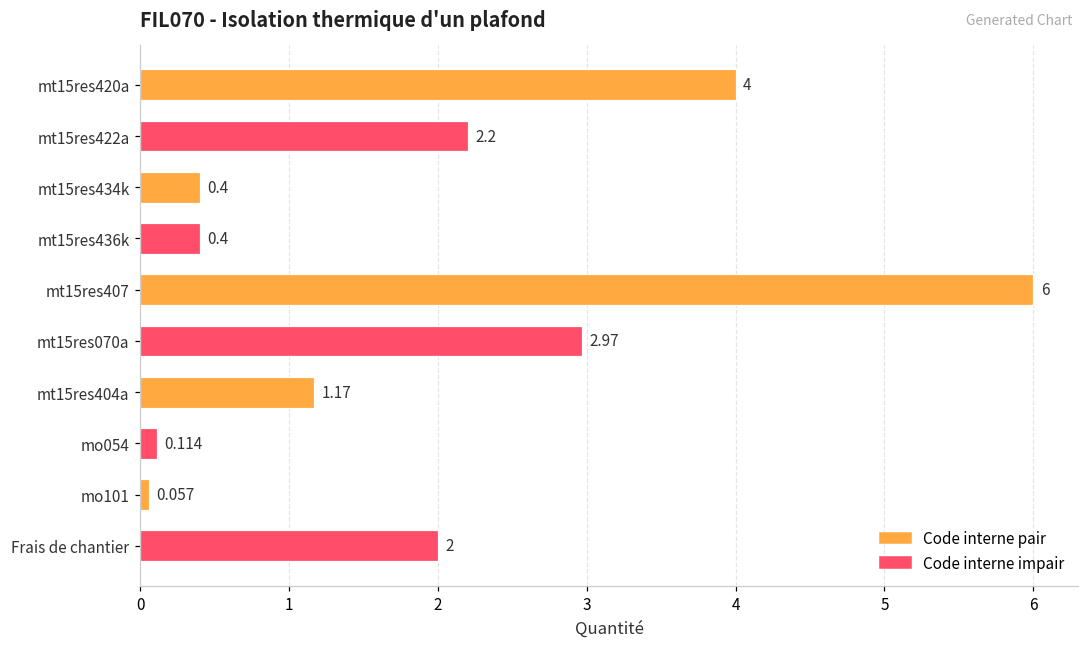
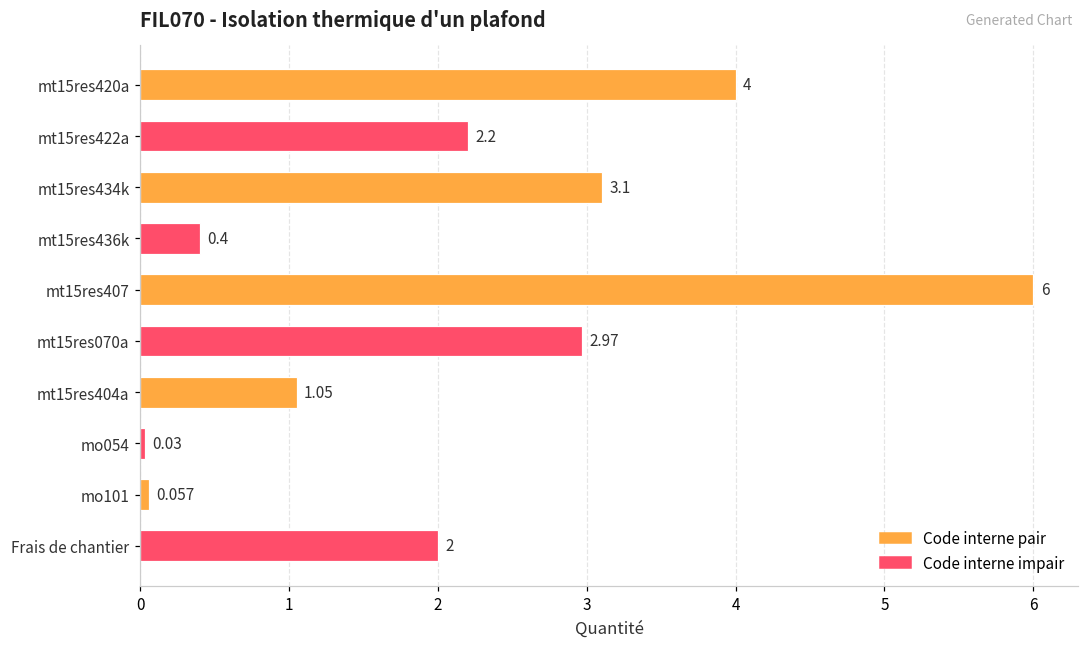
mt15res434k: 0.4 -> 3.1
mt15res404a: 1.17 -> 1.05
mo054: 0.114 -> 0.03
